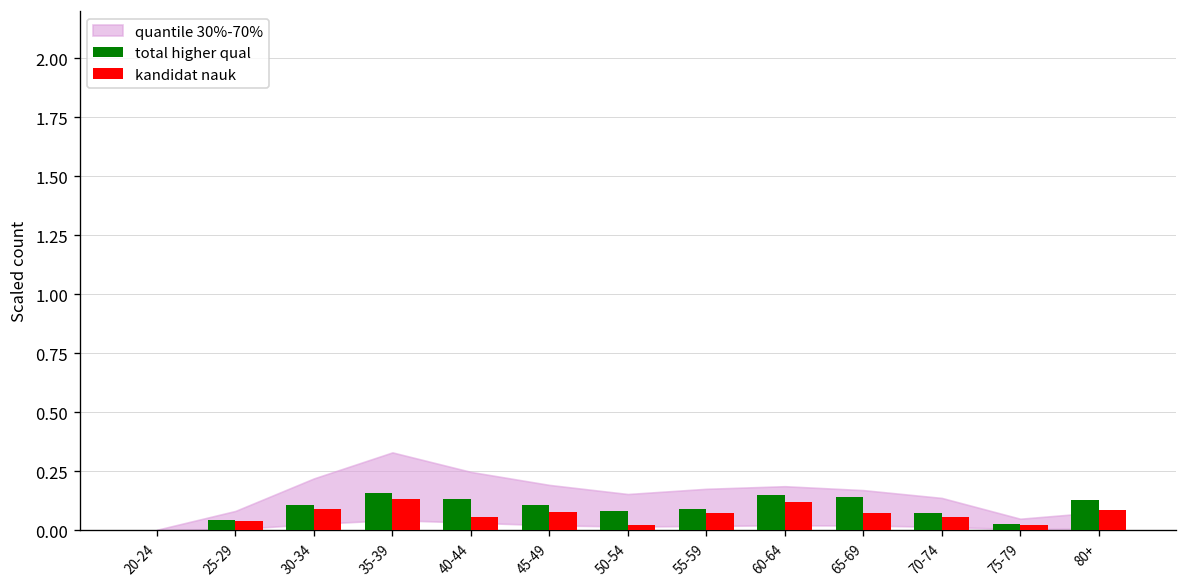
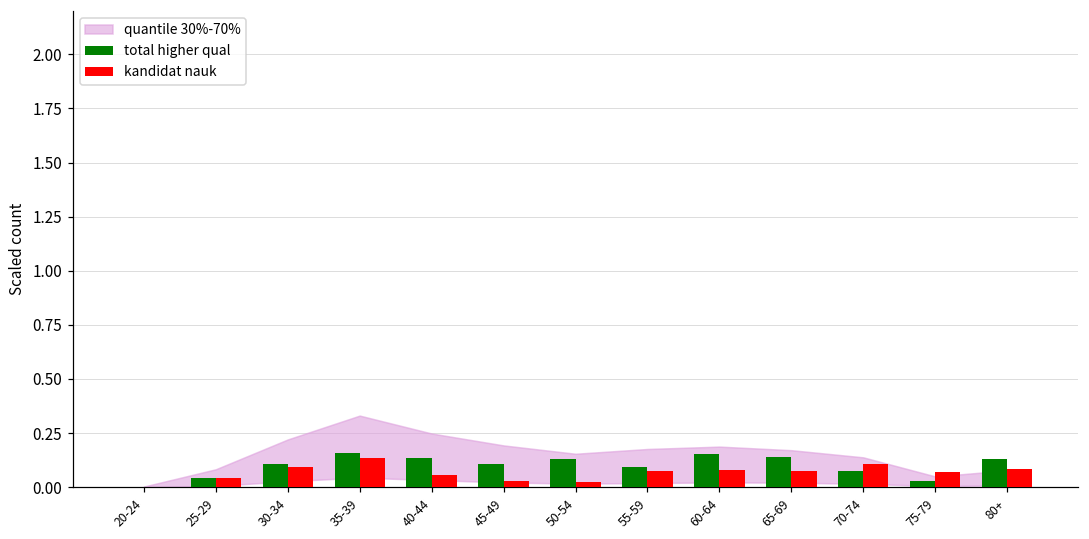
kandidat nauk, 45-49: 0.08 -> 0.03
total higher qual, 50-54: 0.08 -> 0.13
kandidat nauk, 60-64: 0.12 -> 0.08
kandidat nauk, 70-74: 0.06 -> 0.10
kandidat nauk, 75-79: 0.02 -> 0.07
